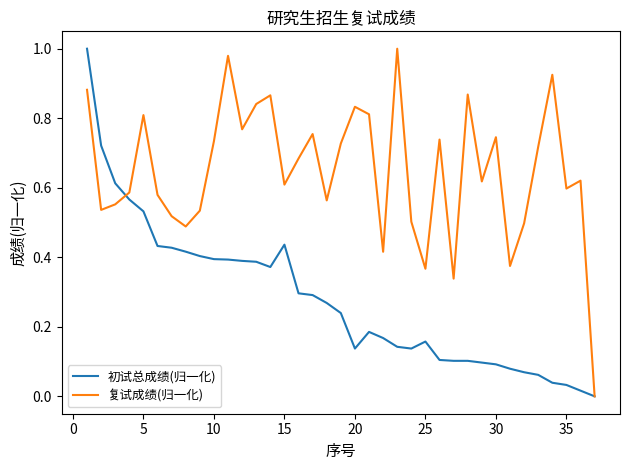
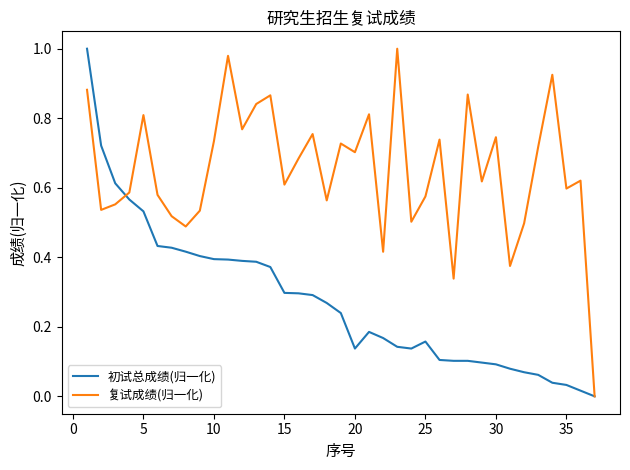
初试总成绩(归一化), 15: 0.44 -> 0.30
复试成绩(归一化), 20: 0.83 -> 0.70
复试成绩(归一化), 25: 0.37 -> 0.57
